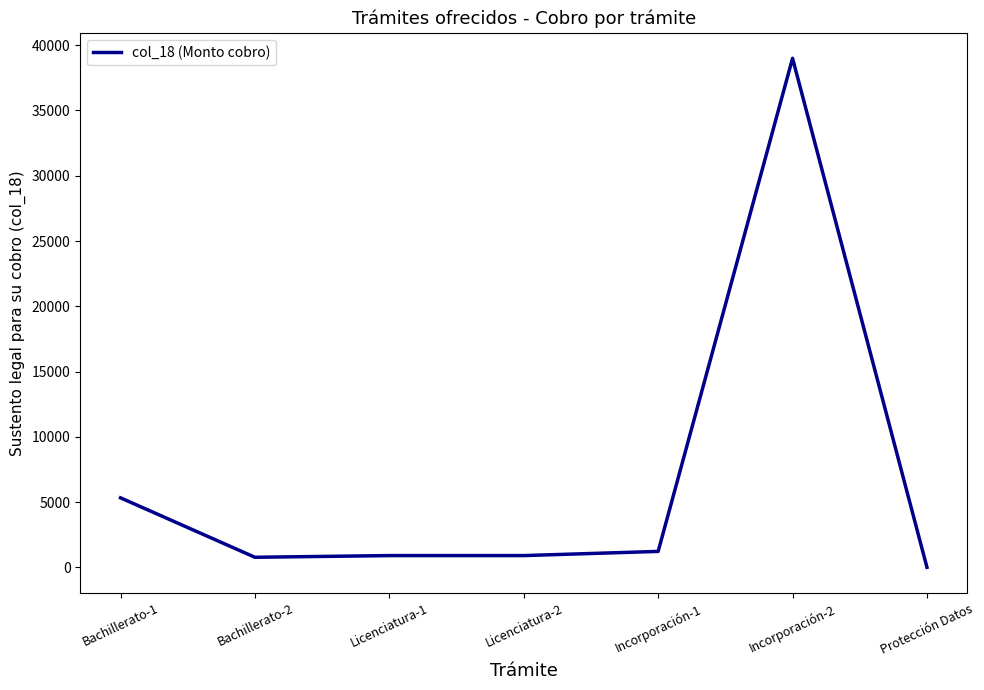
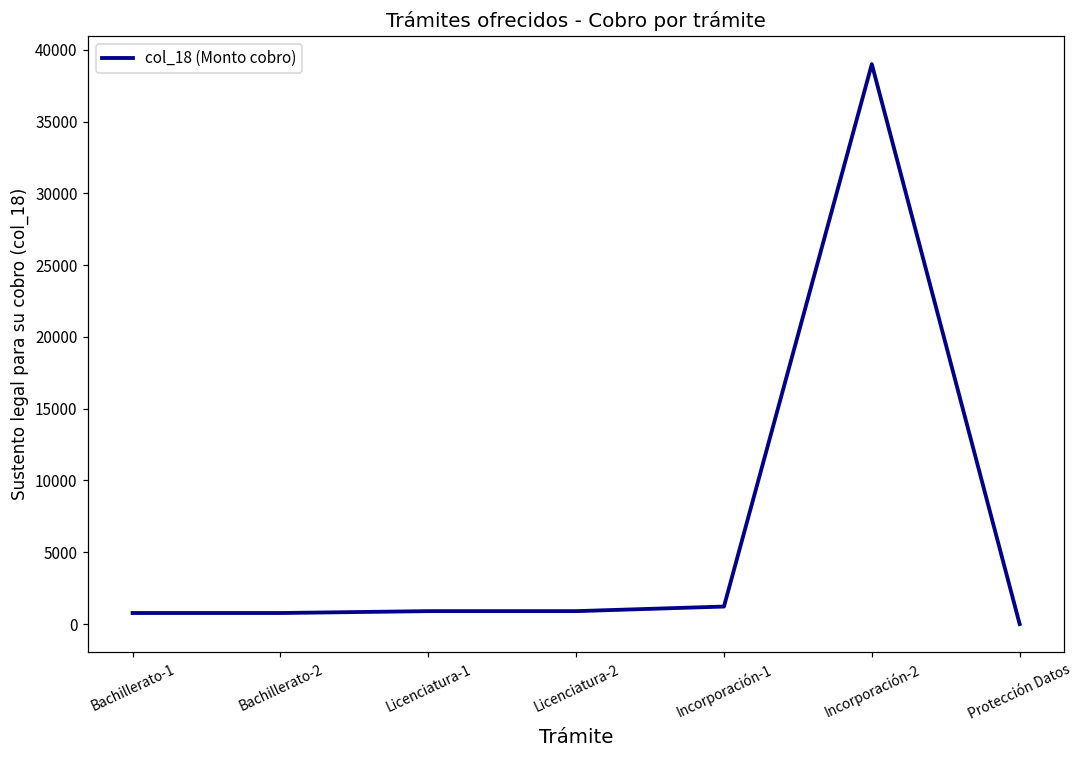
Bachillerato-1: 5300 -> 800
